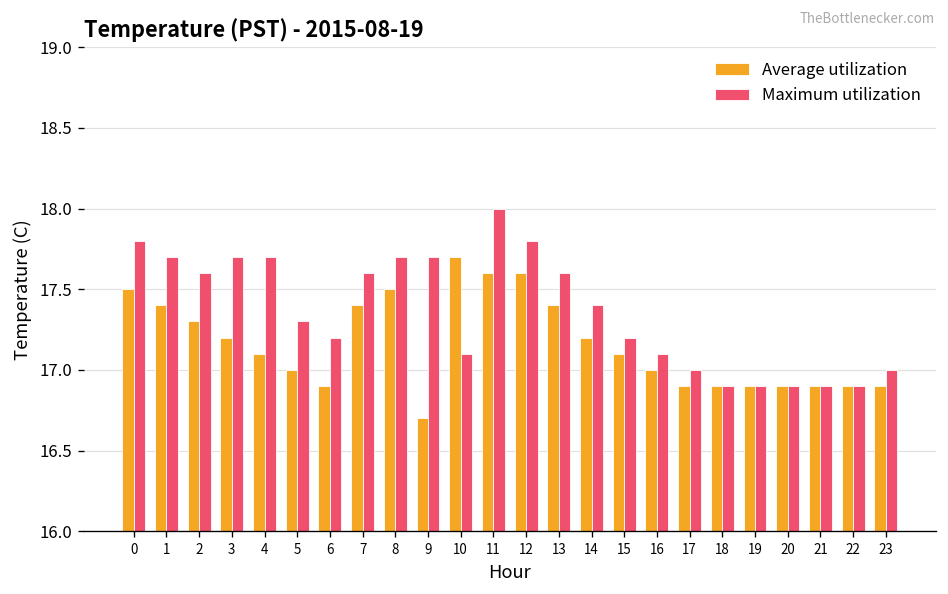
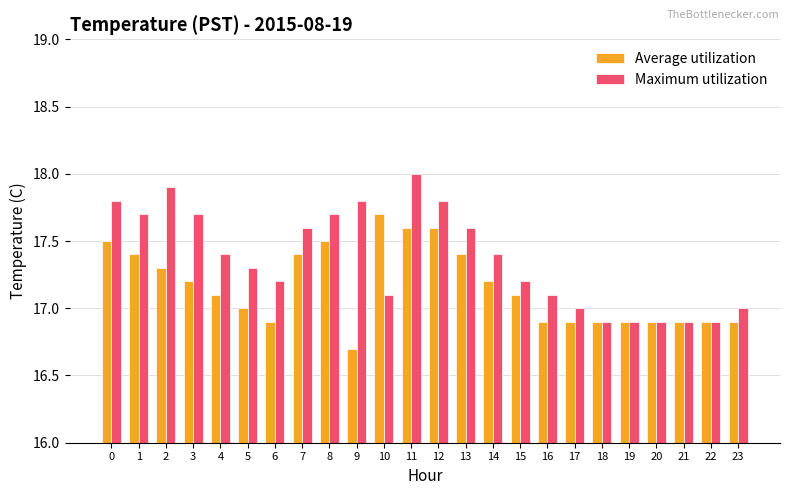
Maximum utilization, 2: 17.6 -> 17.9
Maximum utilization, 4: 17.7 -> 17.4
Maximum utilization, 9: 17.7 -> 17.8
Average utilization, 16: 17.0 -> 16.9
